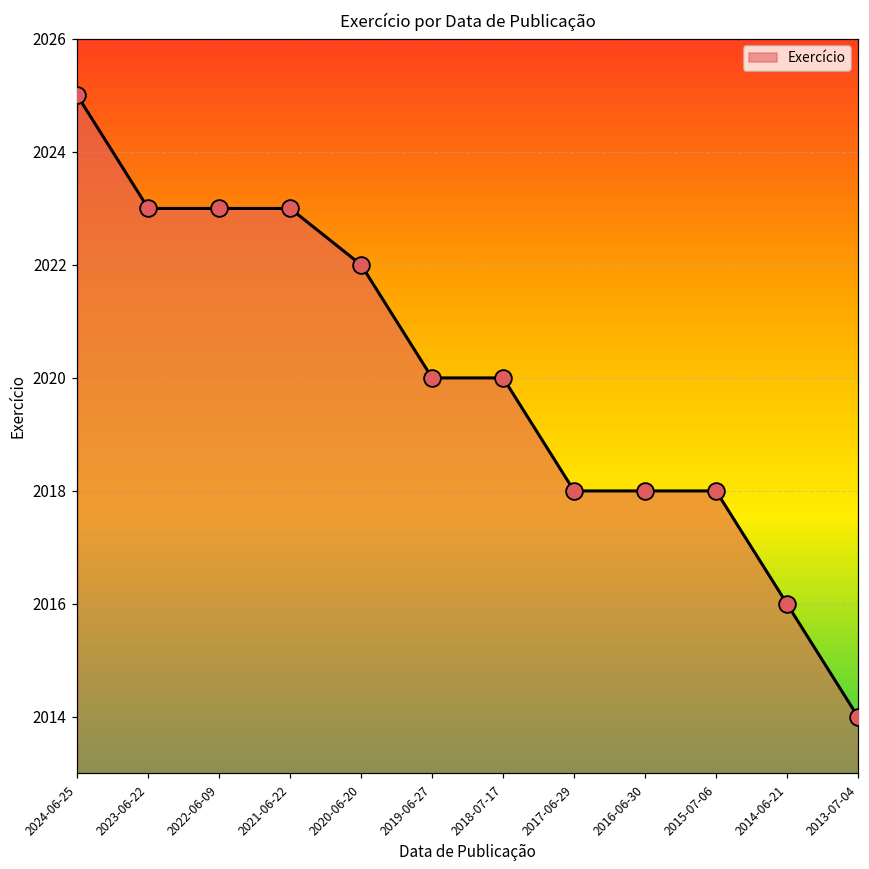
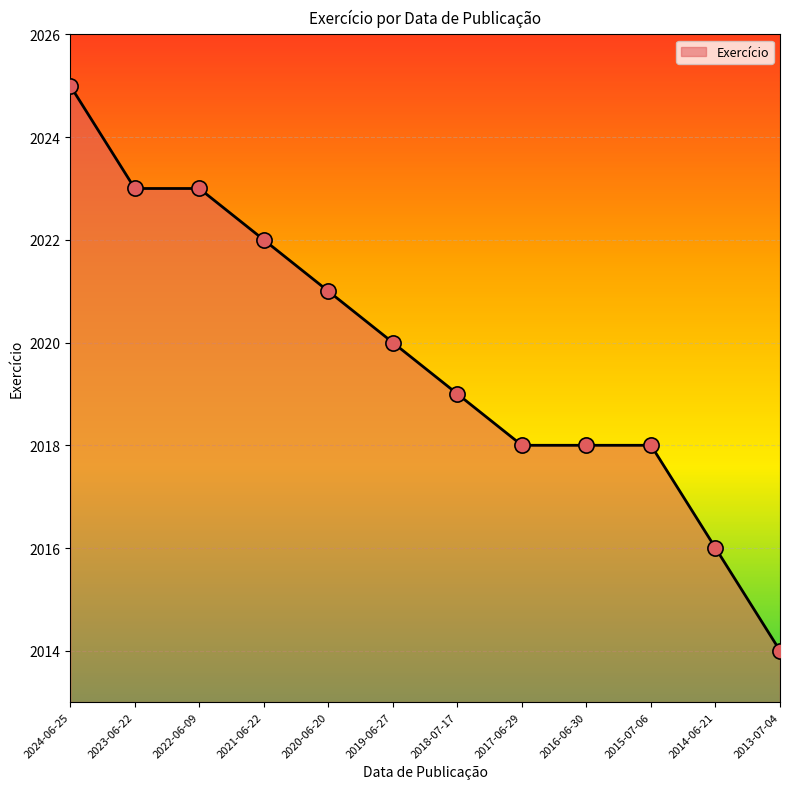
2021-06-22: 2023 -> 2022
2020-06-20: 2022 -> 2021
2018-07-17: 2020 -> 2019
